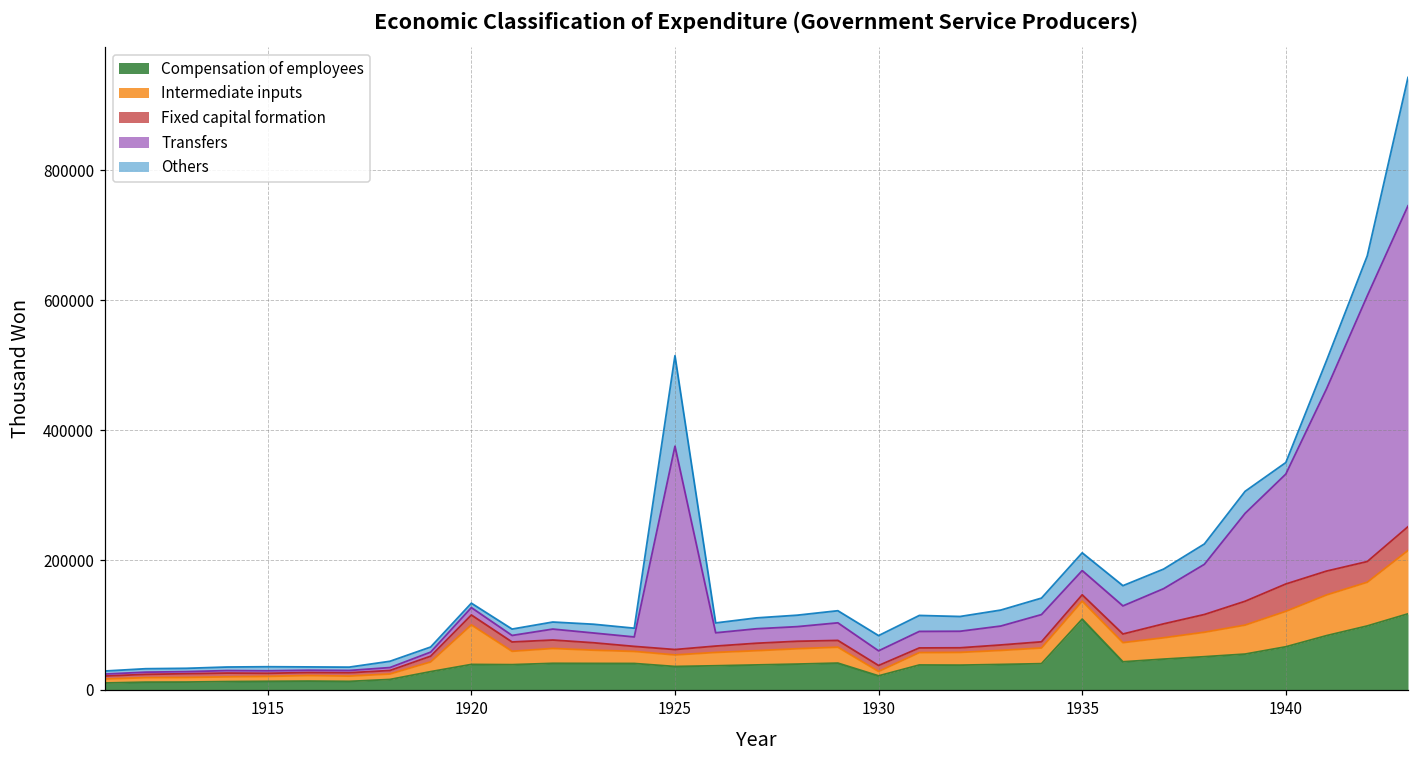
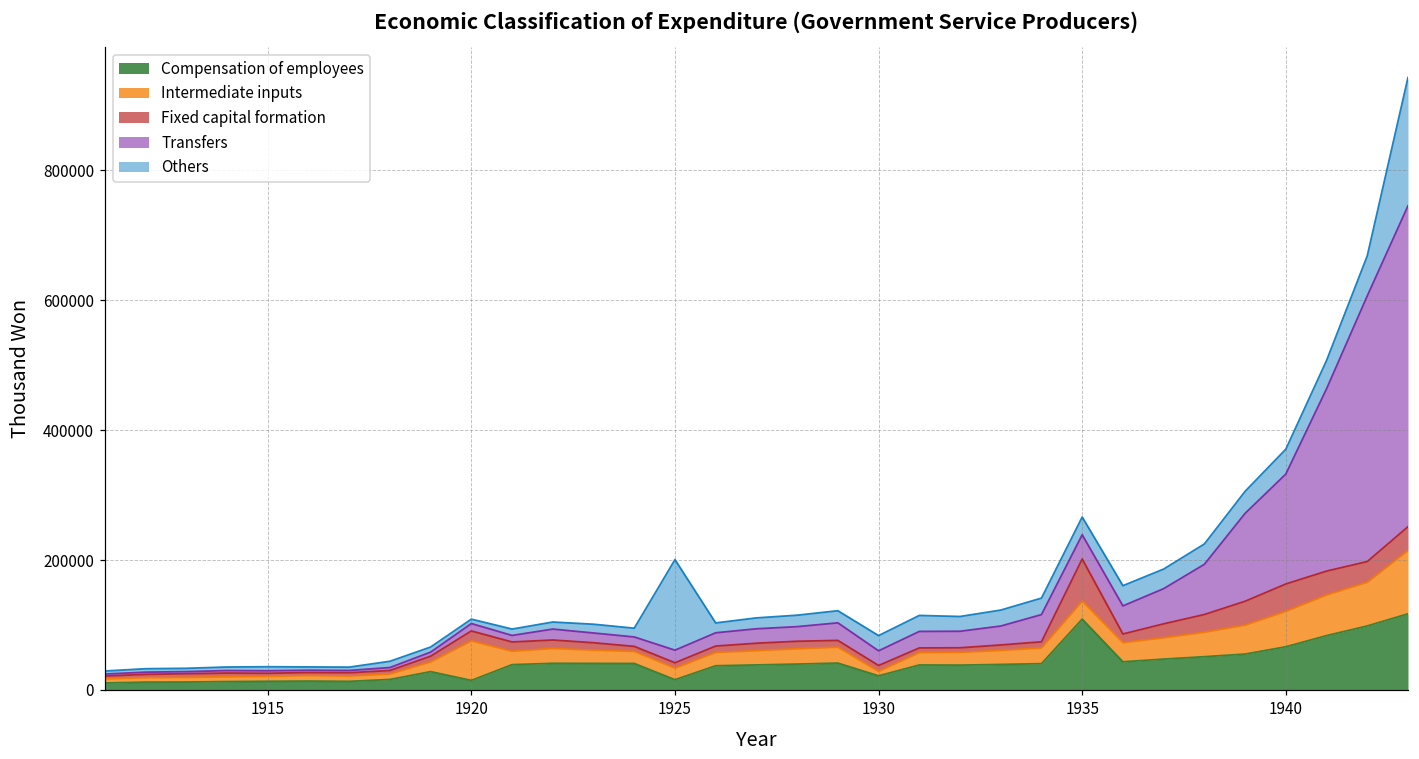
Compensation of employees, 1920: 40000 -> 10000
Compensation of employees, 1925: 40000 -> 20000
Transfers, 1925: 310000 -> 20000
Fixed capital formation, 1935: 10000 -> 60000
Others, 1940: 20000 -> 40000
